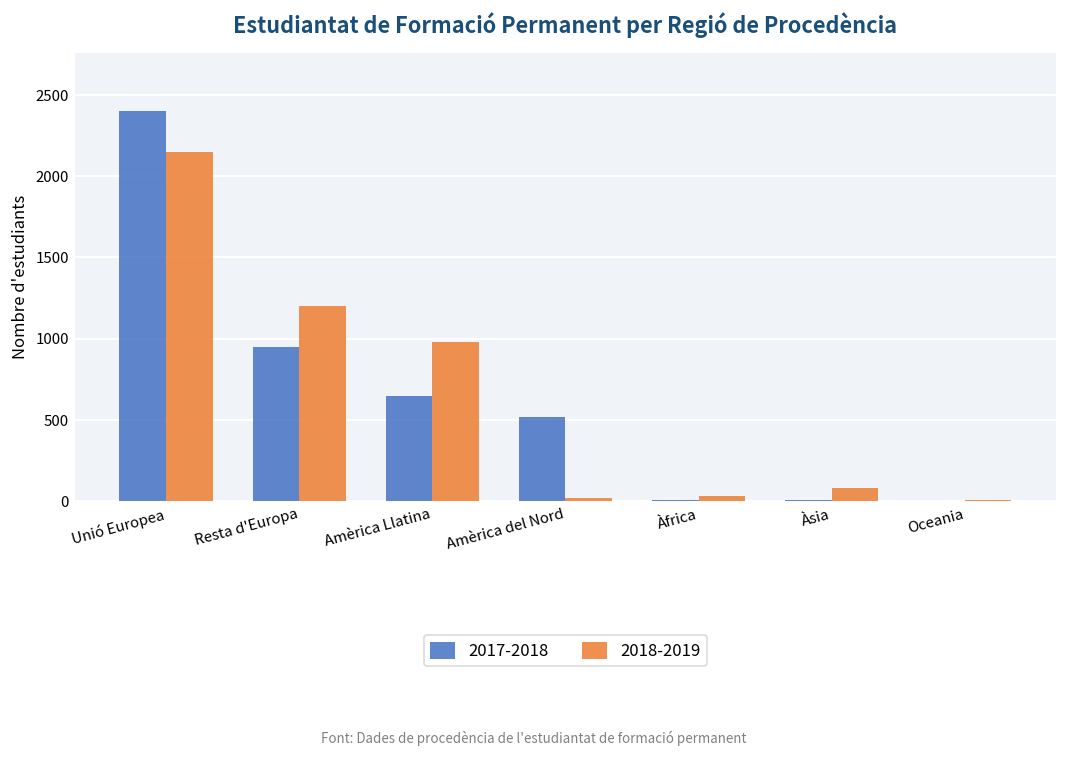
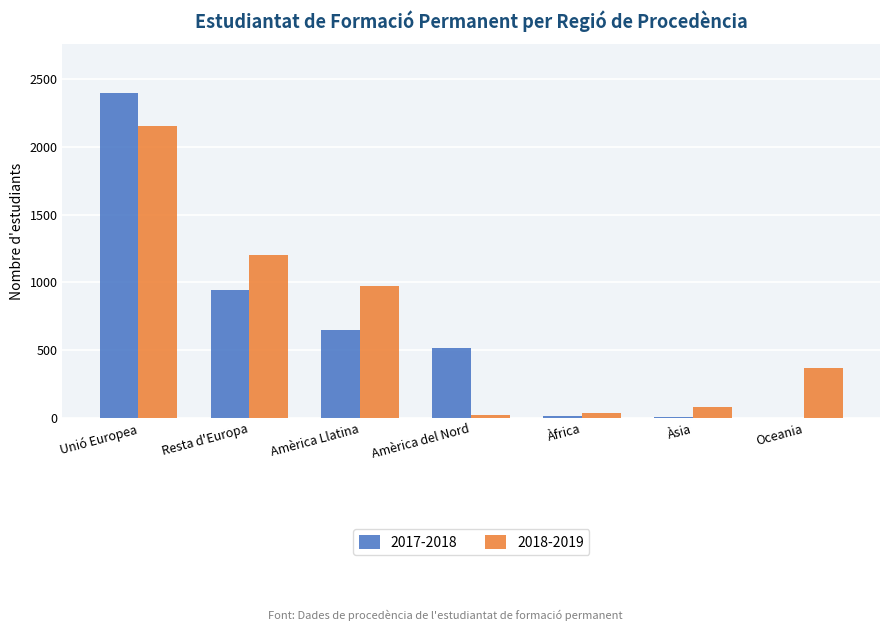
2018-2019, Oceania: 0 -> 370
